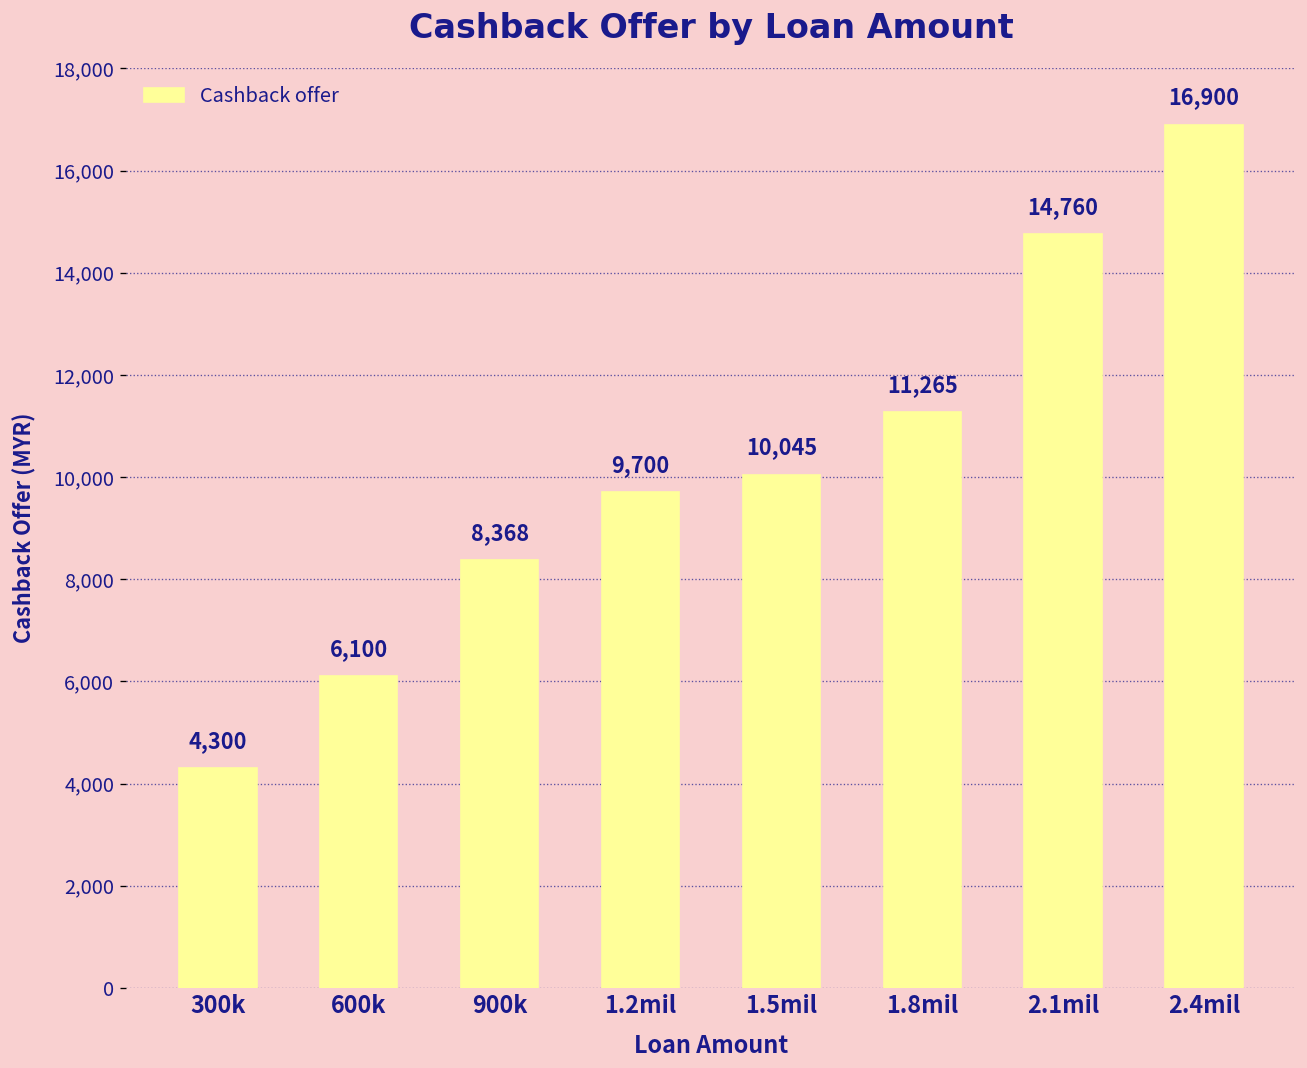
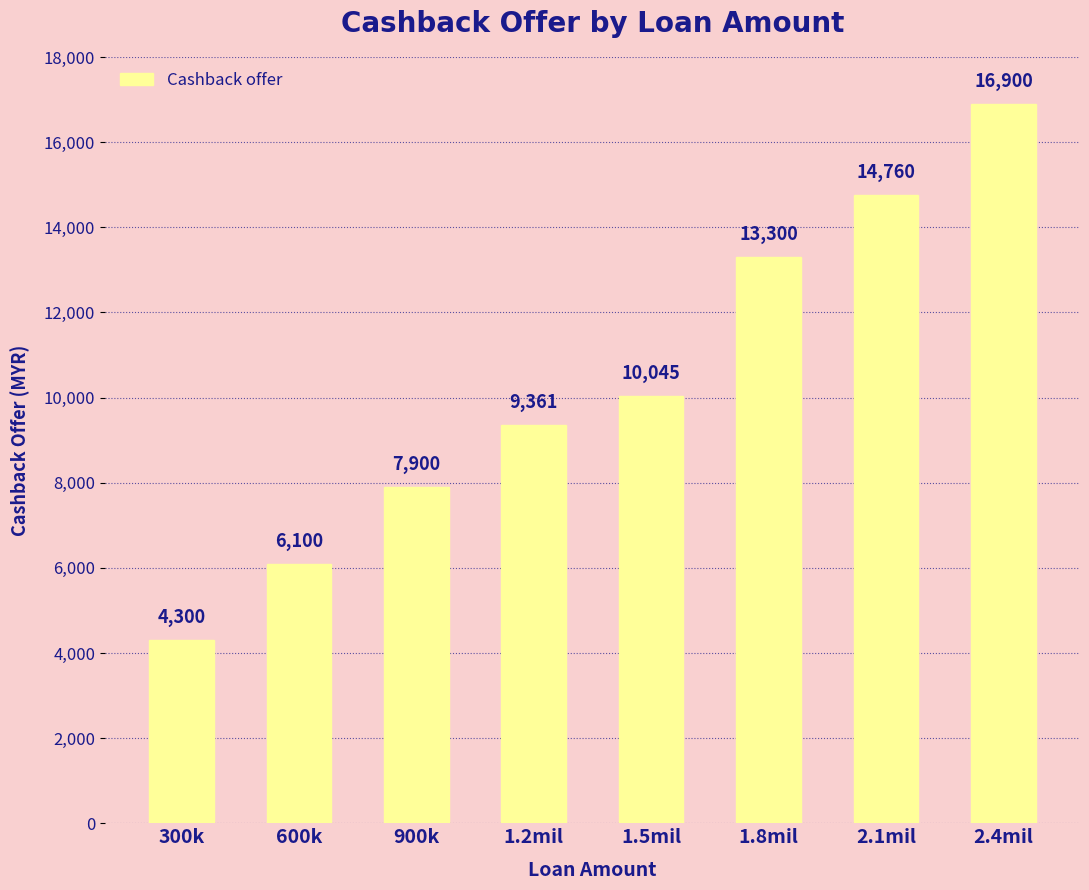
900k: 8,368 -> 7,900
1.2mil: 9,700 -> 9,361
1.8mil: 11,265 -> 13,300
